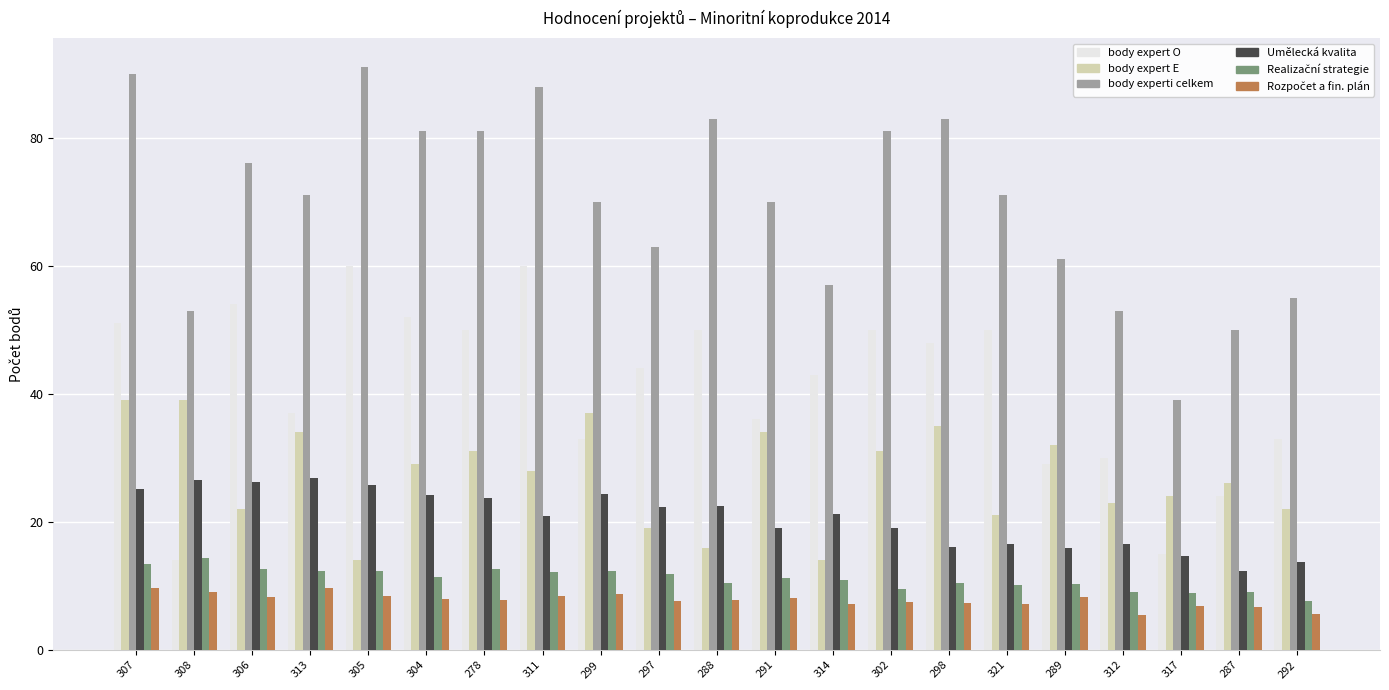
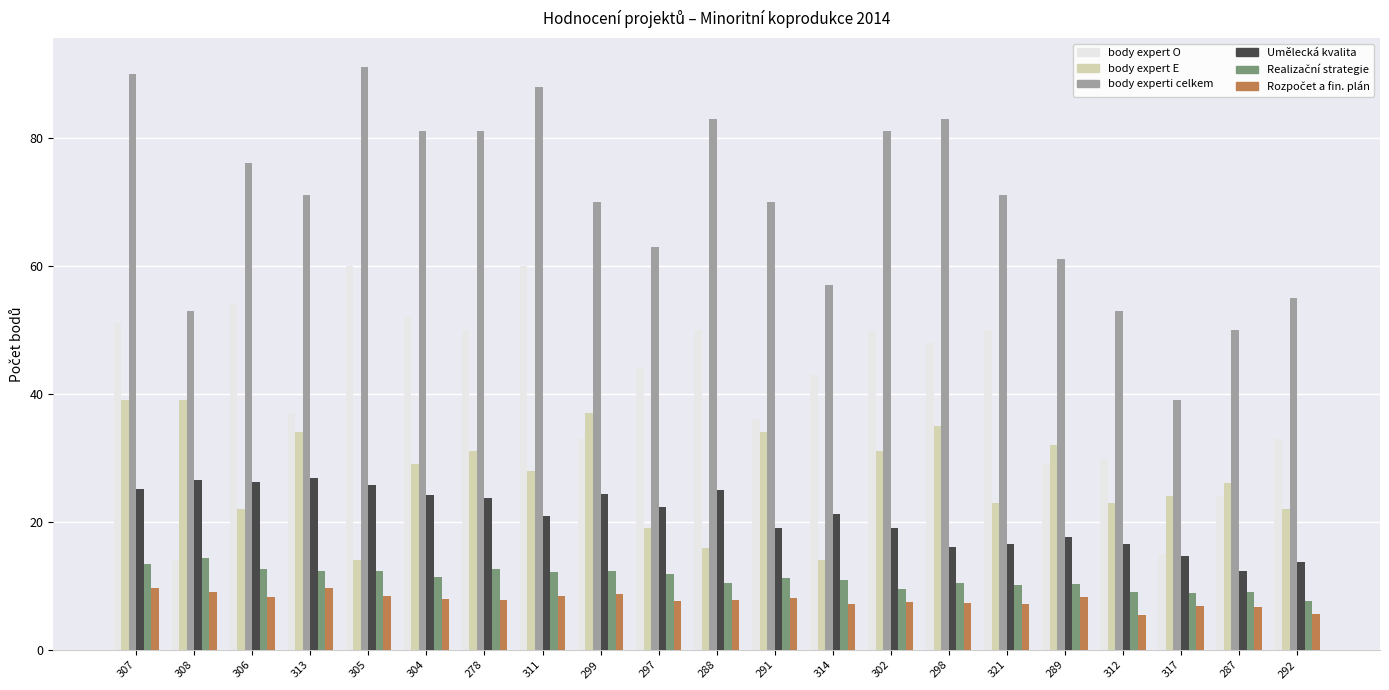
Umělecká kvalita, 288: 23 -> 25
body expert E, 321: 21 -> 23
Umělecká kvalita, 289: 16 -> 18
